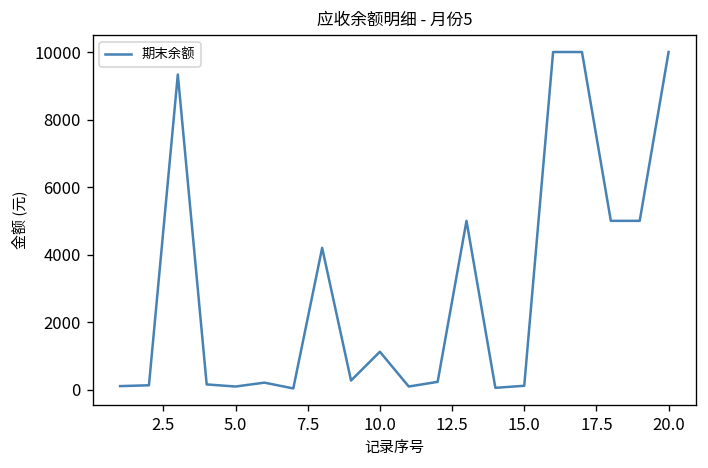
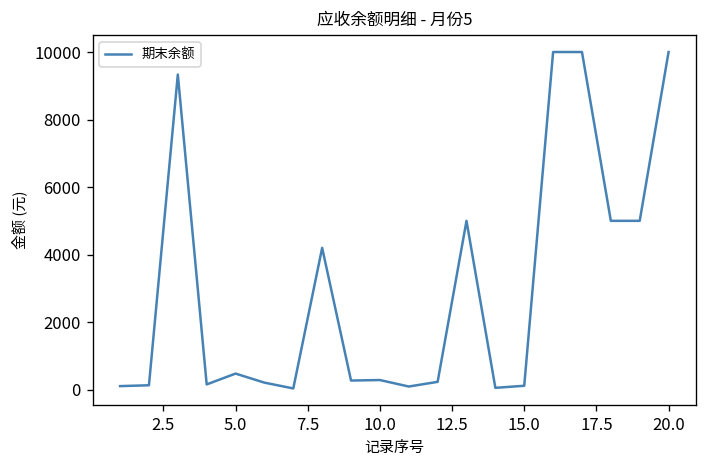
5.0: 100 -> 500
10.0: 1100 -> 300
